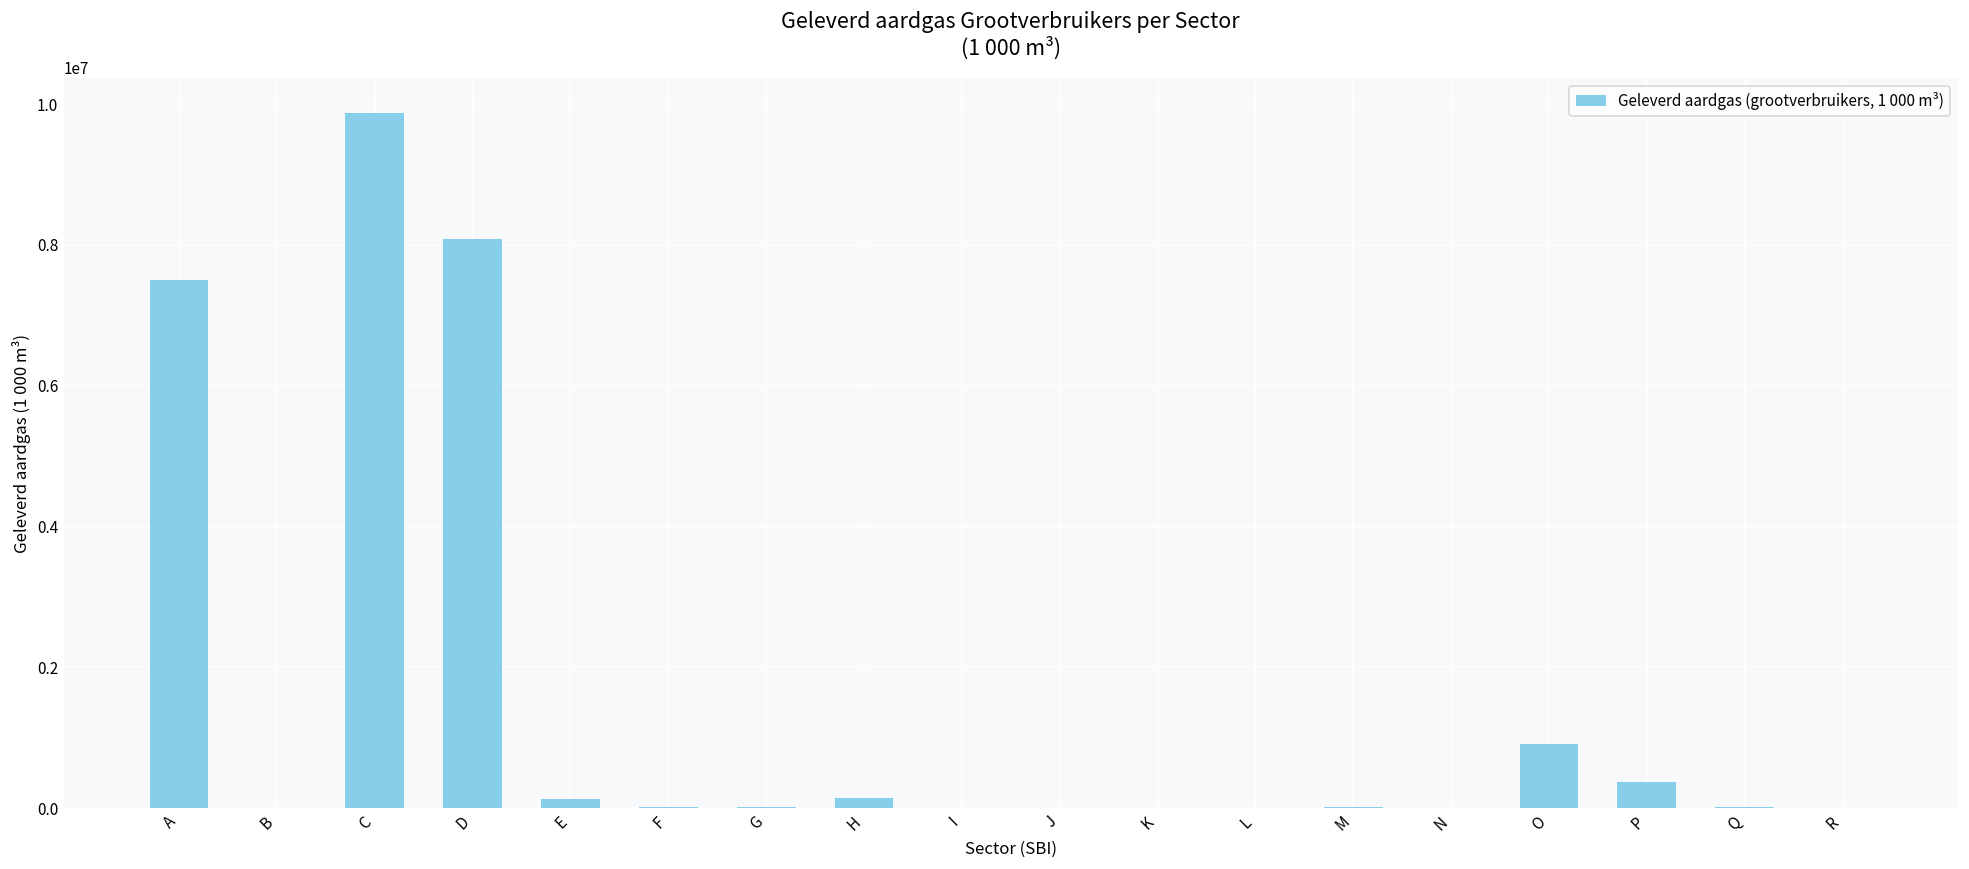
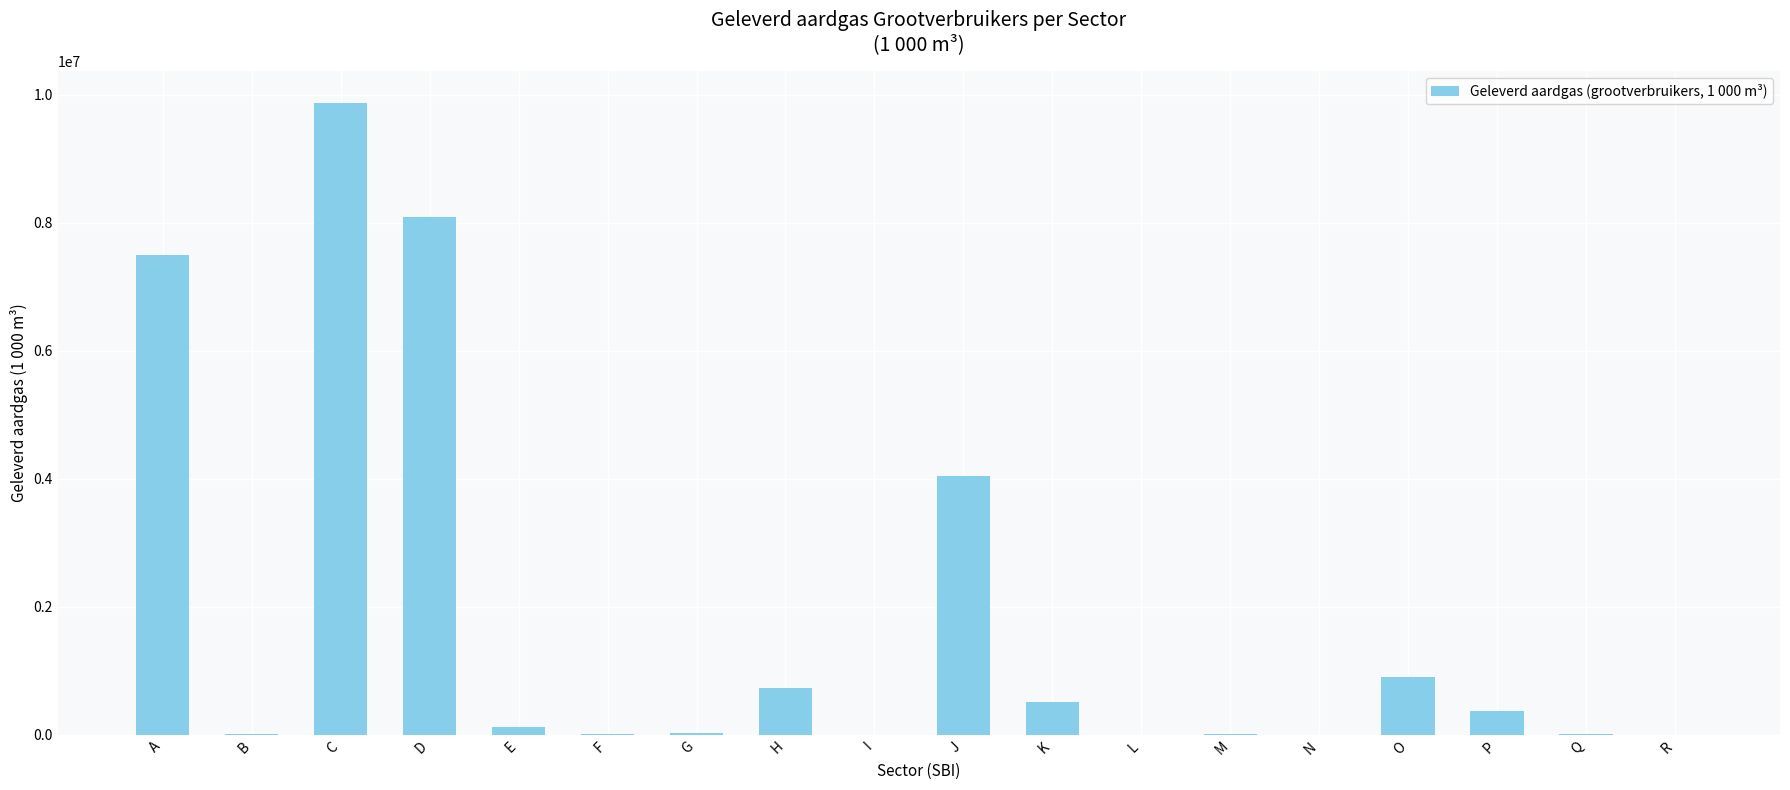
H: 100000 -> 700000
J: 0 -> 4000000
K: 0 -> 500000
